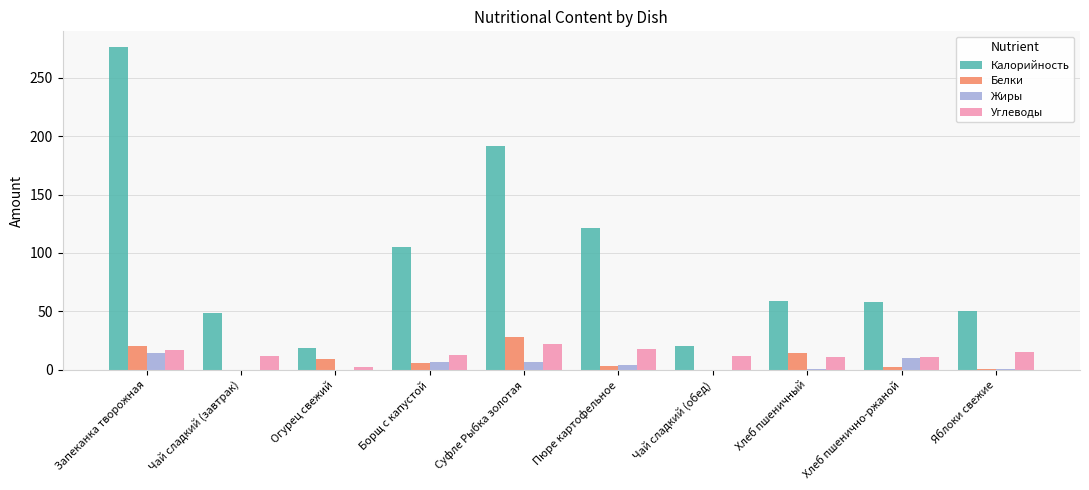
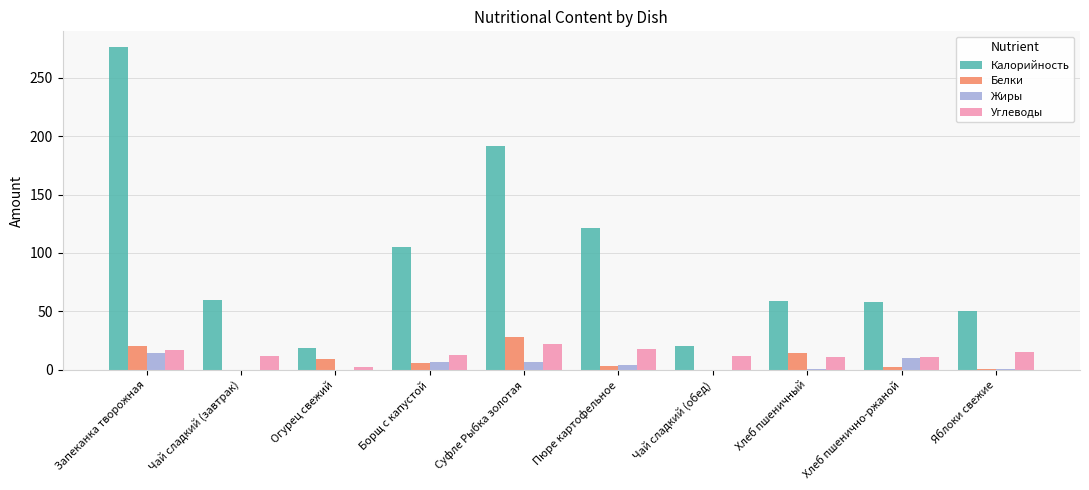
Калорийность, Чай сладкий (завтрак): 49 -> 60
